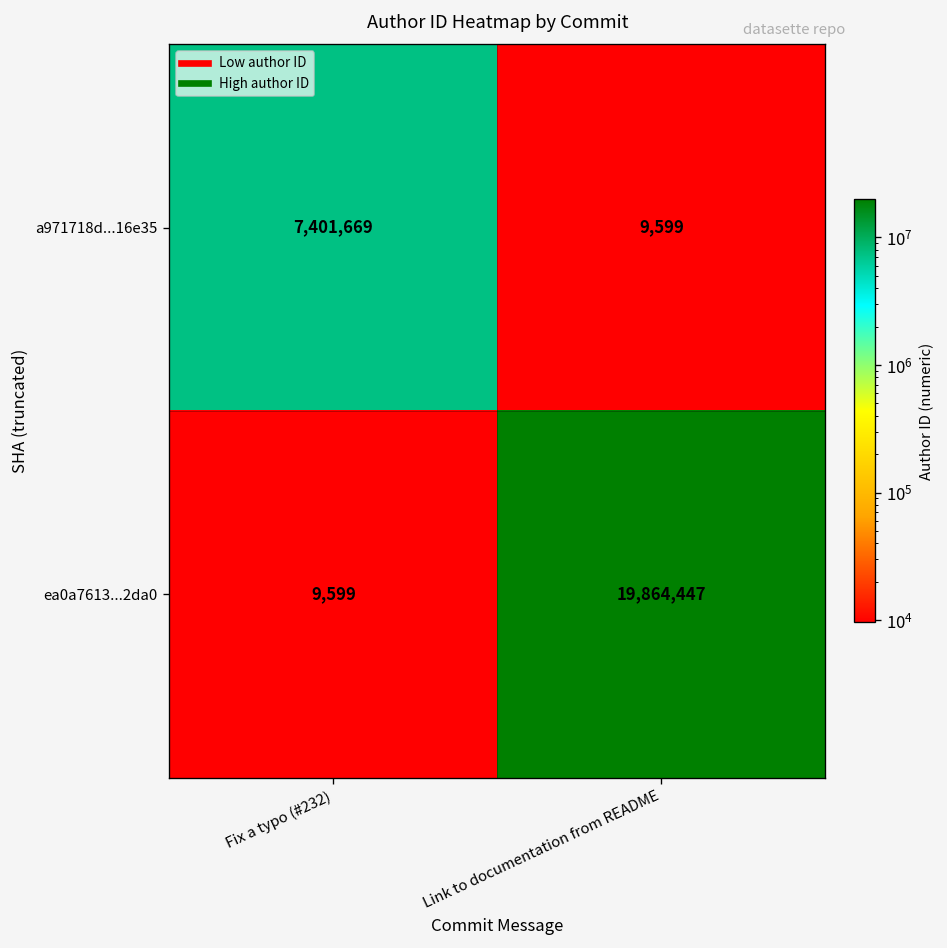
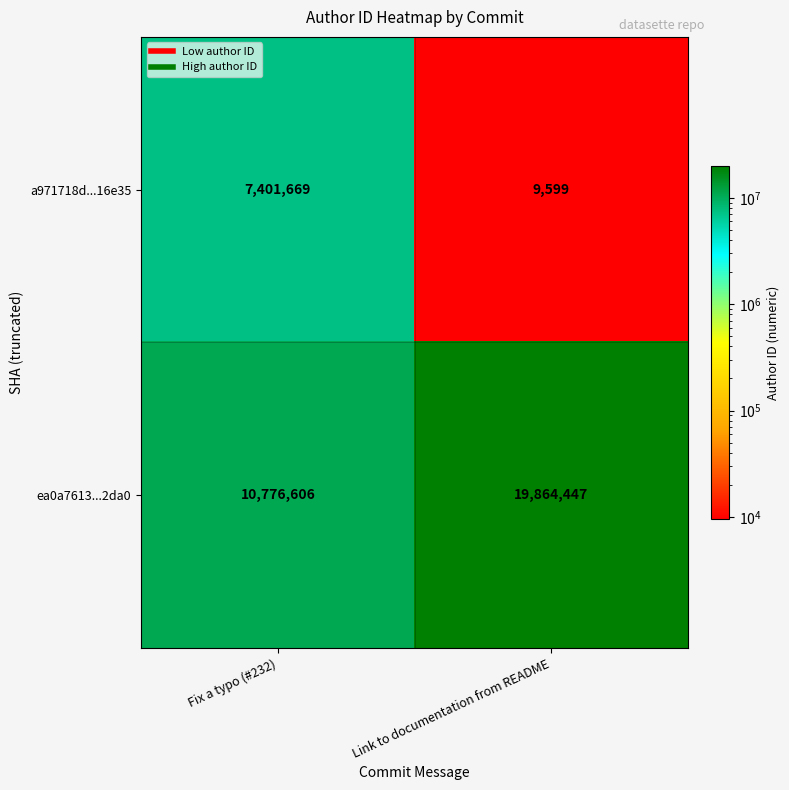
ea0a7613...2da0, Fix a typo (#232): 9,599 -> 10,776,606
